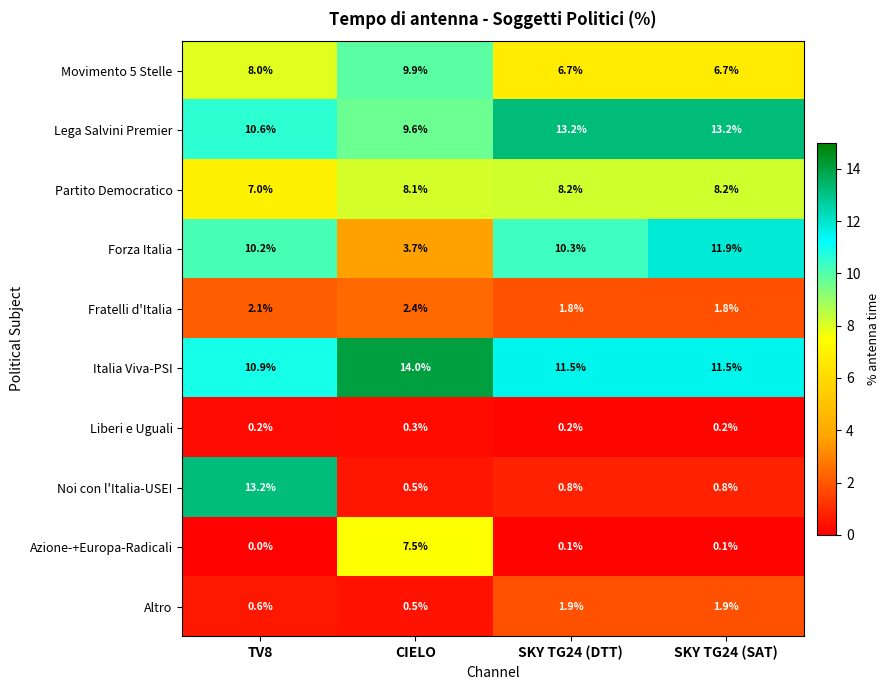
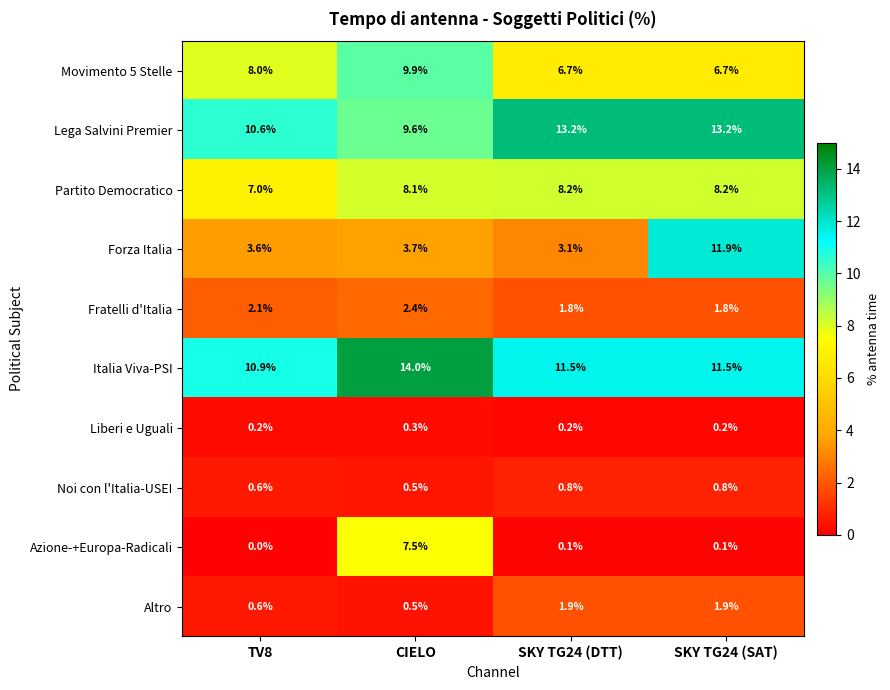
Forza Italia, TV8: 10.2% -> 3.6%
Forza Italia, SKY TG24 (DTT): 10.3% -> 3.1%
Noi con l'Italia-USEI, TV8: 13.2% -> 0.6%
